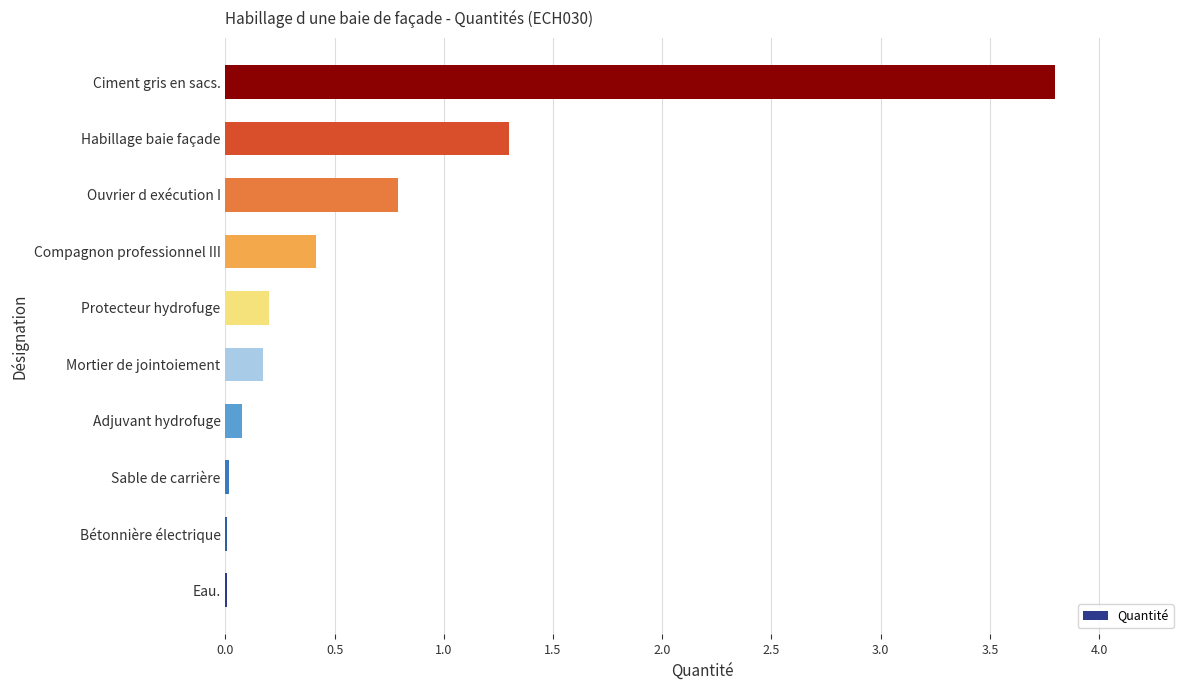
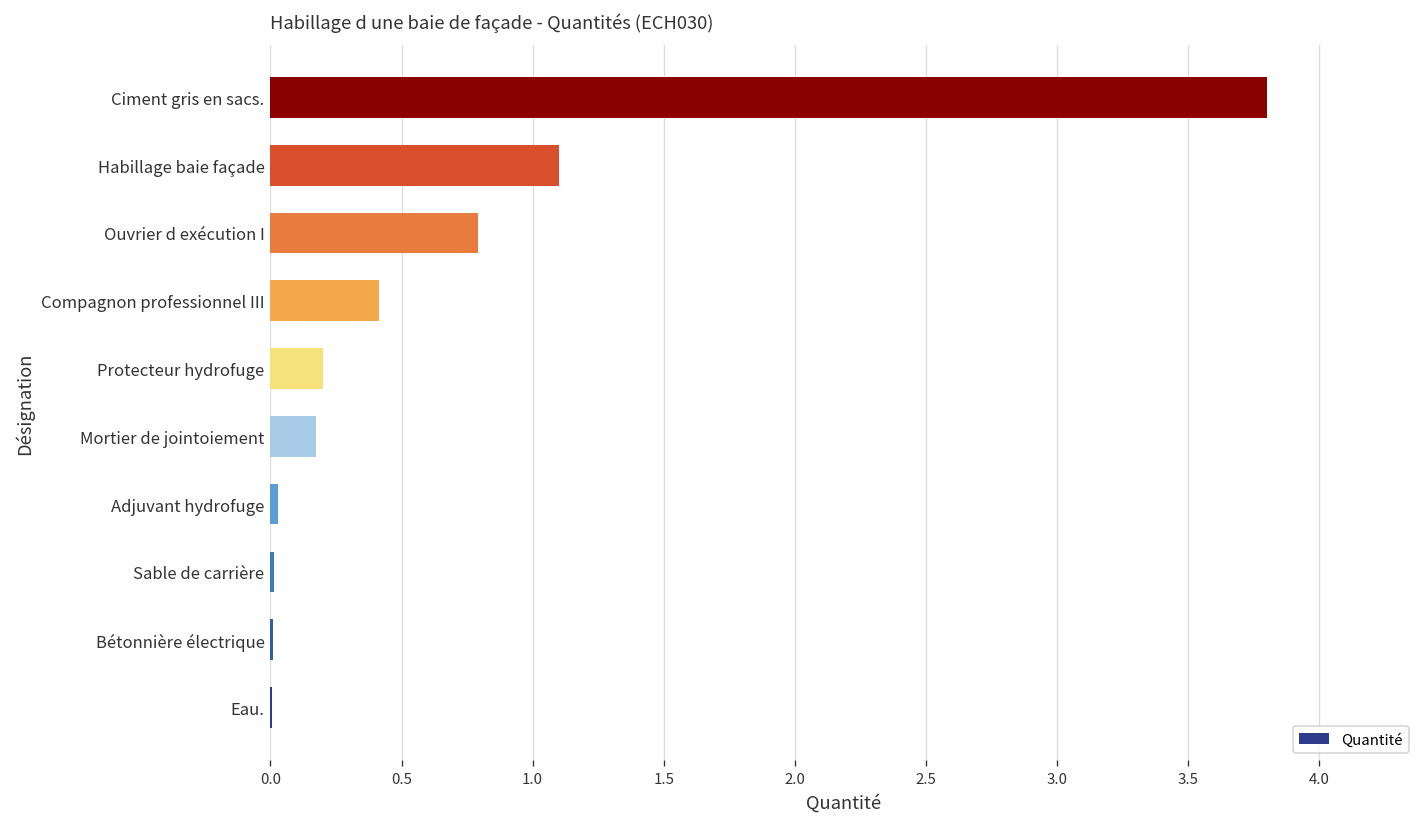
Habillage baie façade: 1.3 -> 1.1
Adjuvant hydrofuge: 0.08 -> 0.03
